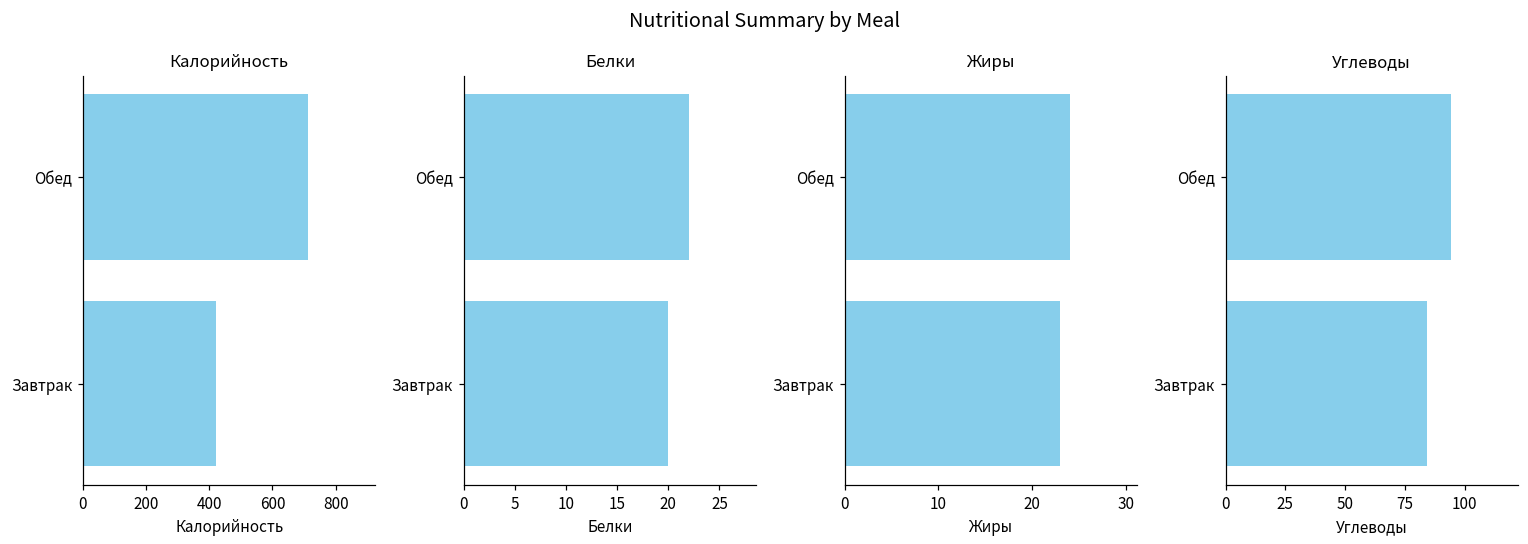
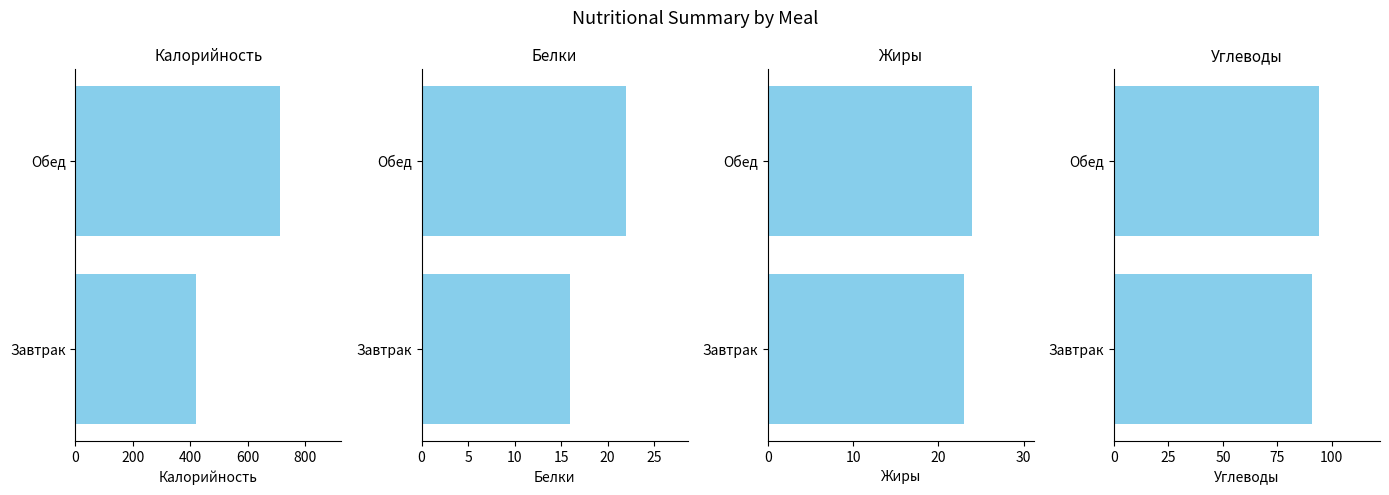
Белки, Завтрак: 20 -> 16
Углеводы, Завтрак: 84 -> 91
